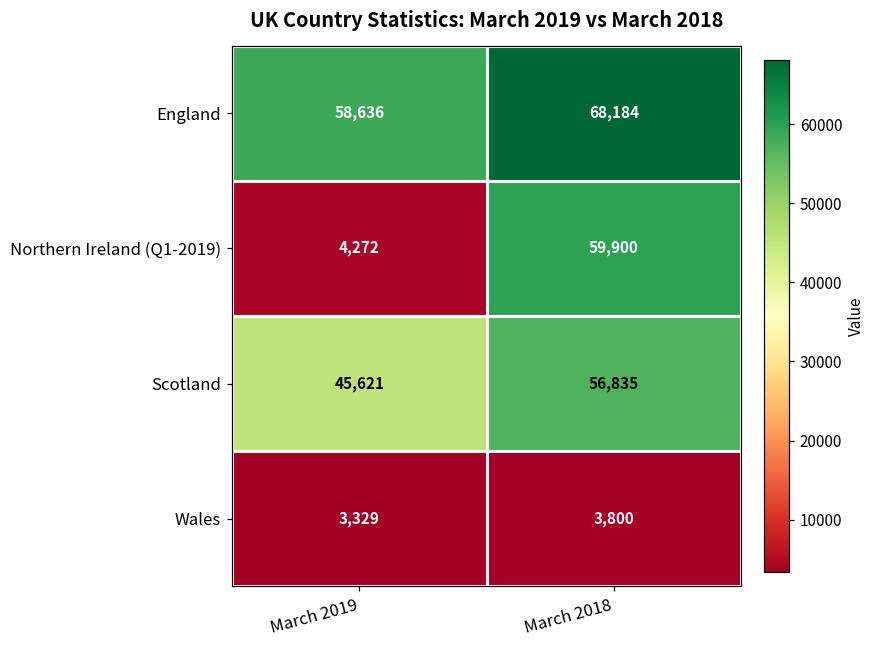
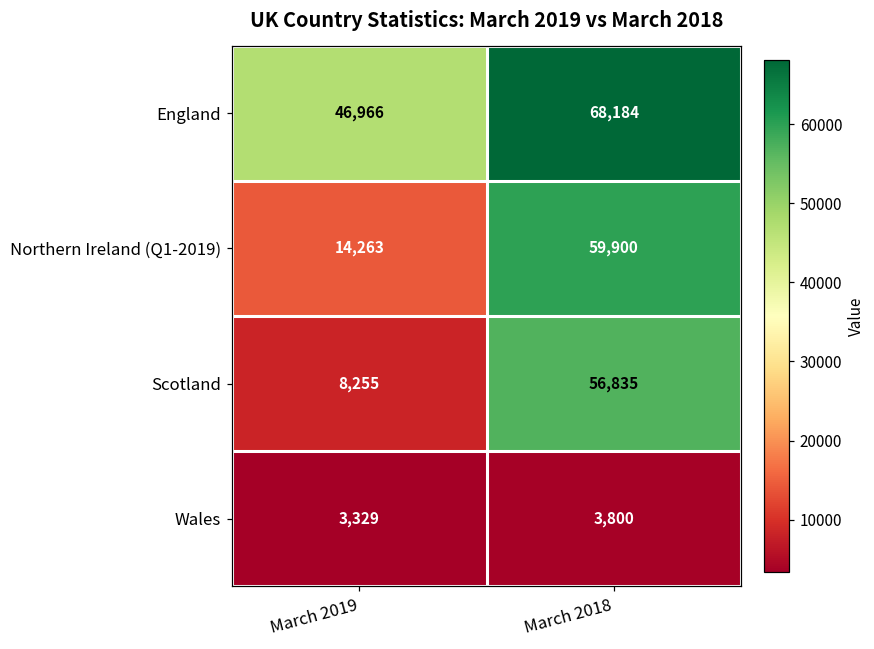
England, March 2019: 58,636 -> 46,966
Northern Ireland (Q1-2019), March 2019: 4,272 -> 14,263
Scotland, March 2019: 45,621 -> 8,255
